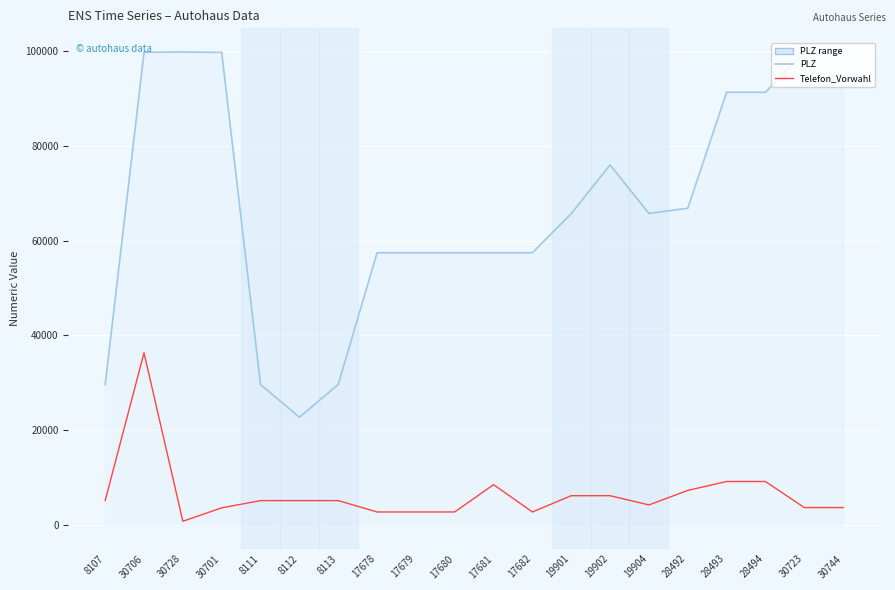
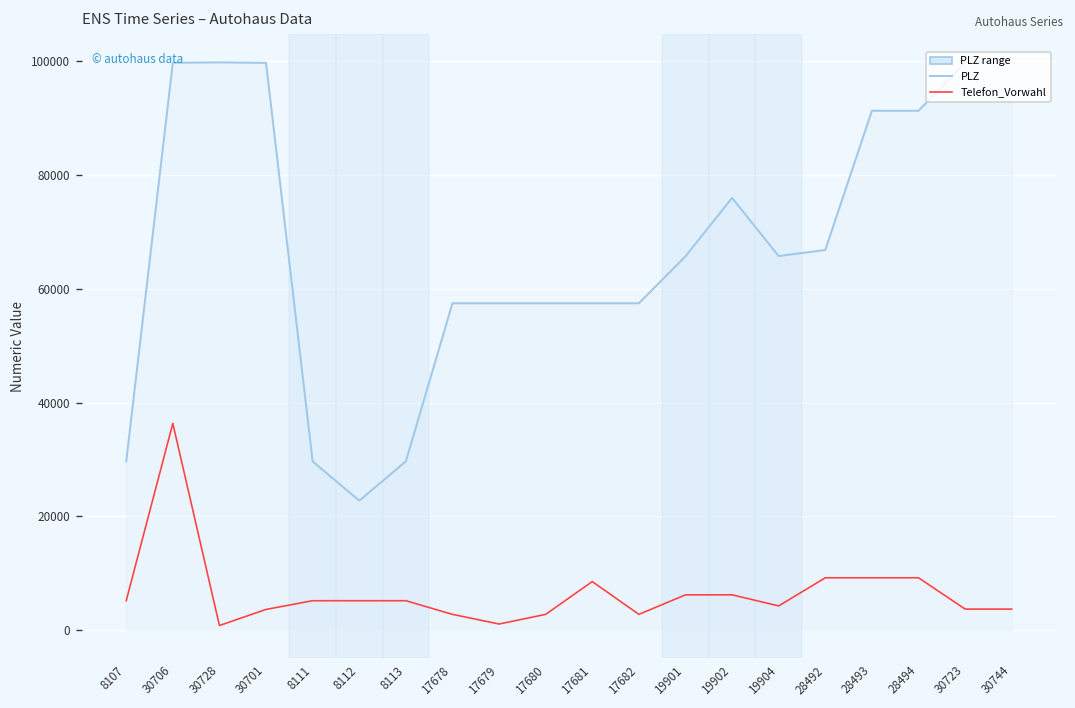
Telefon_Vorwahl, 17679: 3000 -> 1000
Telefon_Vorwahl, 28492: 7000 -> 9000
